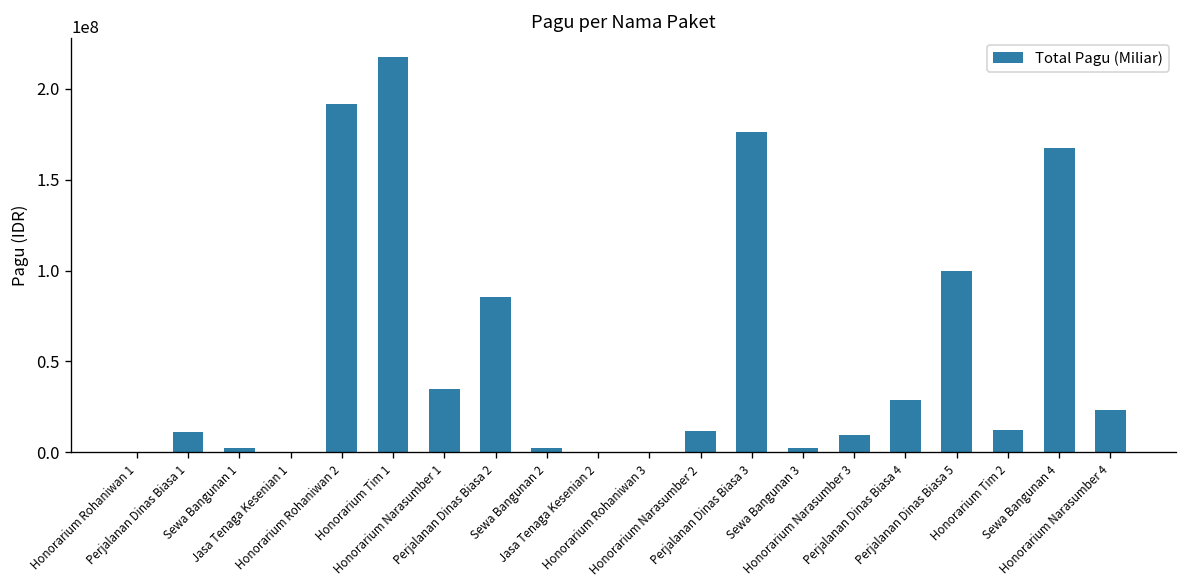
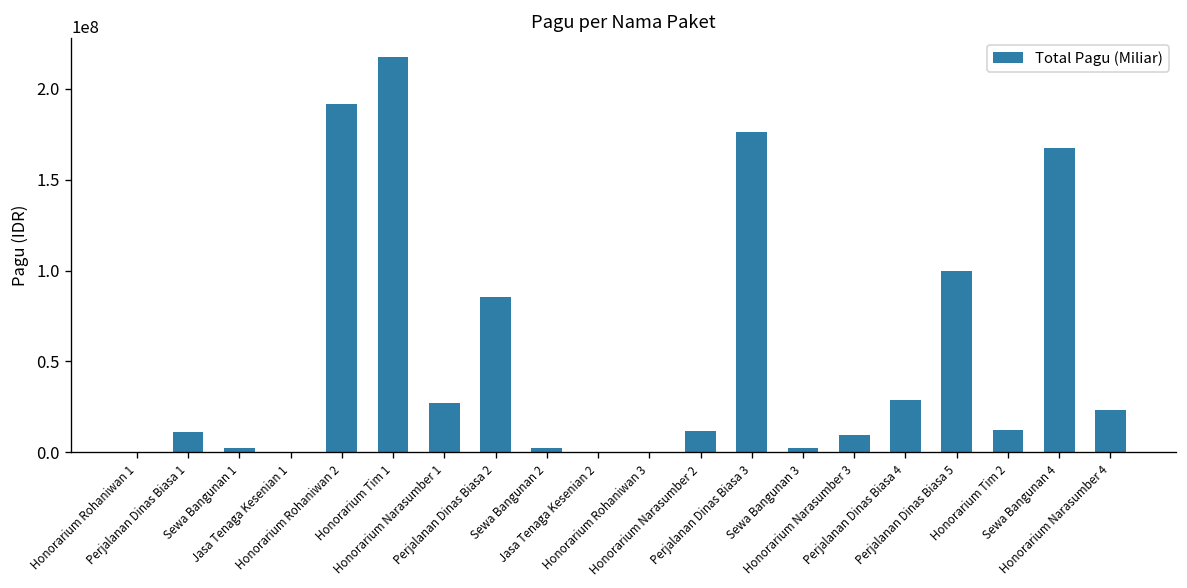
Honorarium Narasumber 1: 35000000 -> 27000000
